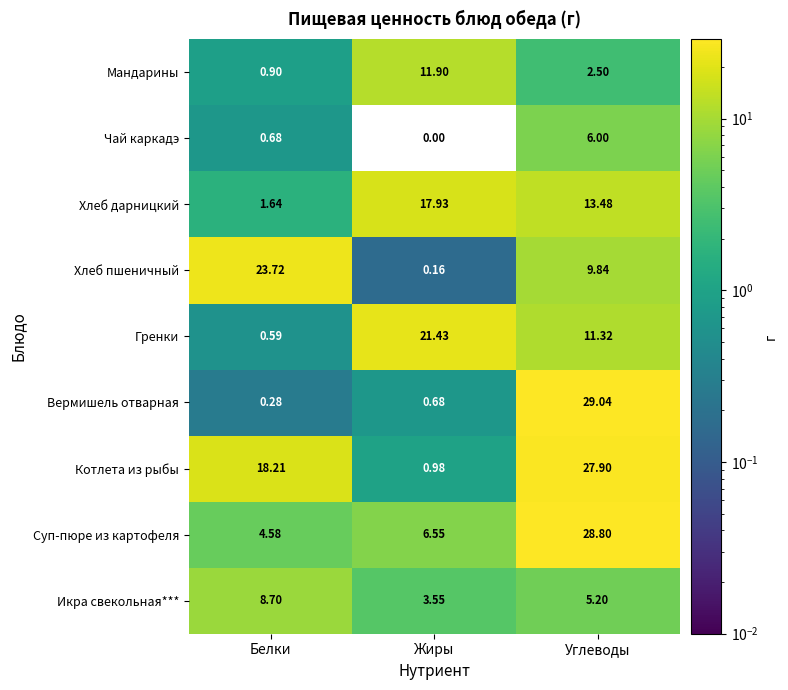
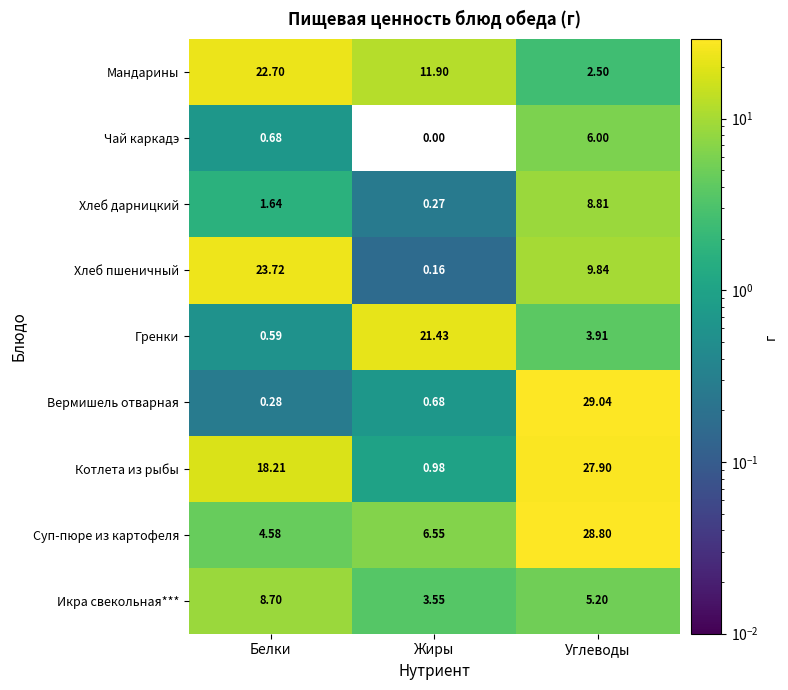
Мандарины, Белки: 0.90 -> 22.70
Хлеб дарницкий, Жиры: 17.93 -> 0.27
Хлеб дарницкий, Углеводы: 13.48 -> 8.81
Гренки, Углеводы: 11.32 -> 3.91
